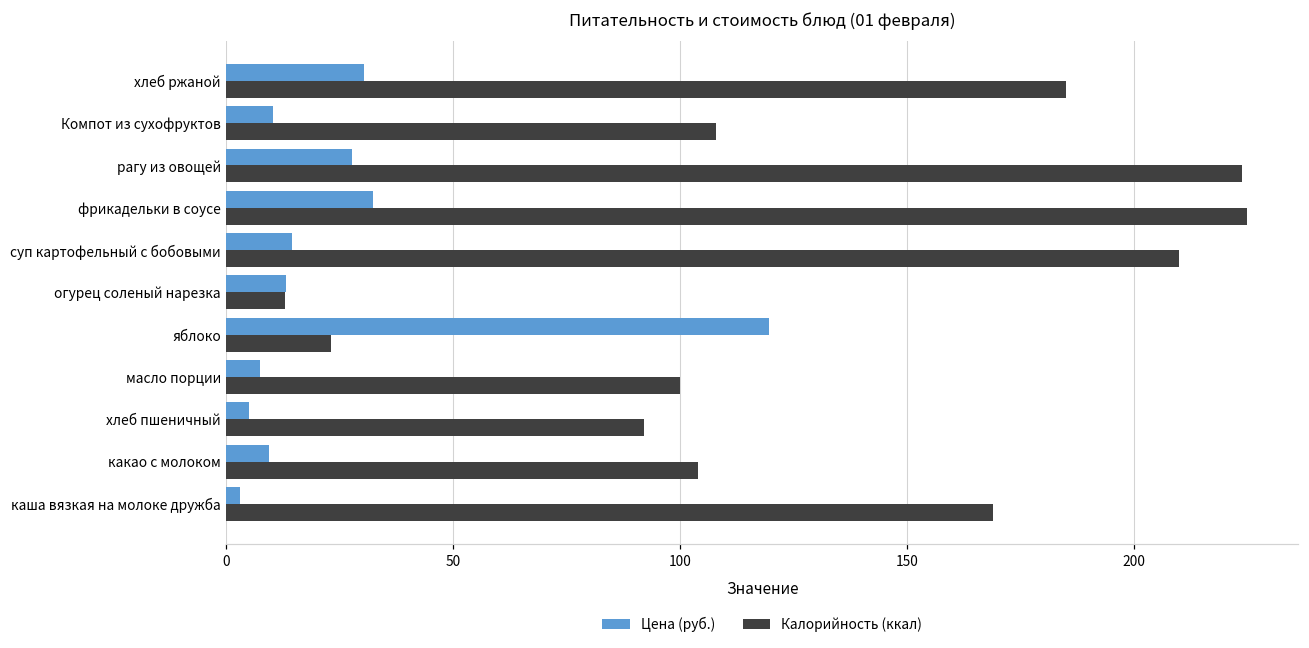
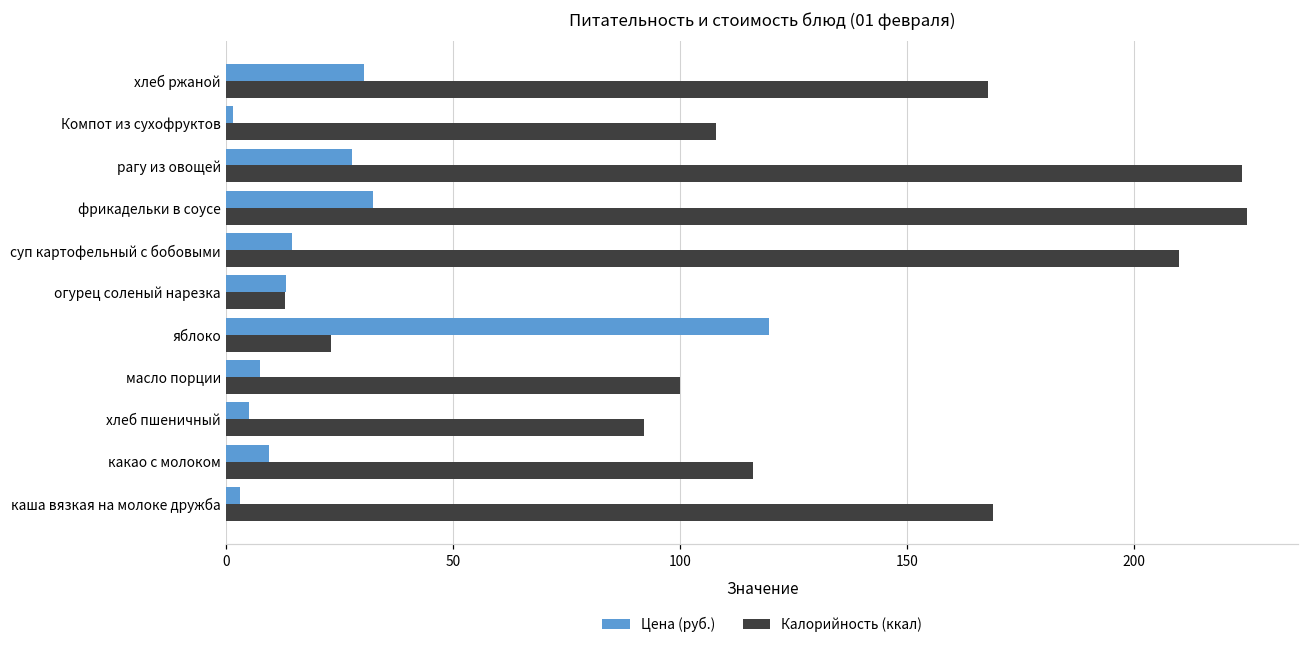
Калорийность (ккал), хлеб ржаной: 185 -> 168
Цена (руб.), Компот из сухофруктов: 10 -> 2
Калорийность (ккал), какао с молоком: 104 -> 116
